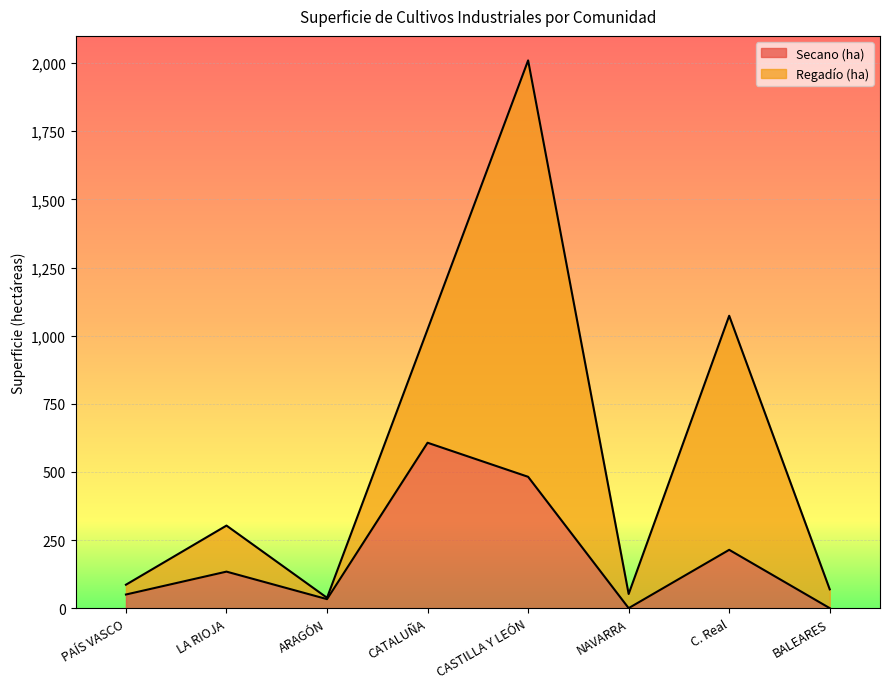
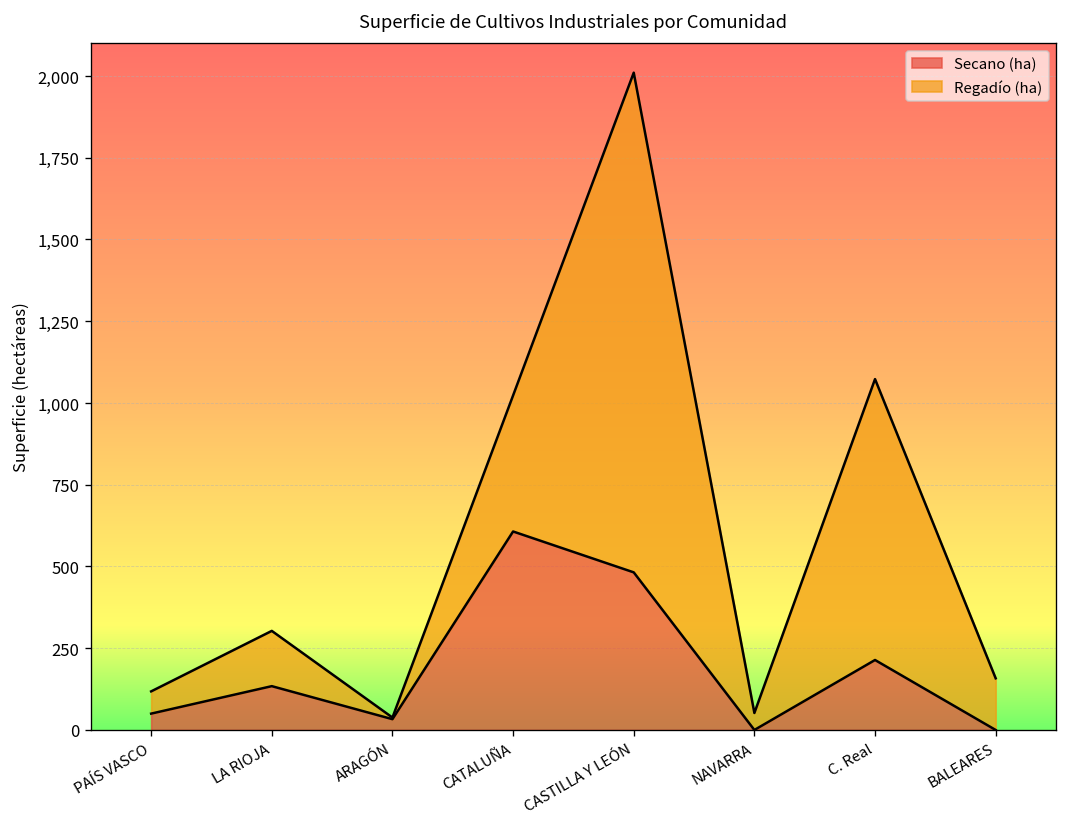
Regadío (ha), PAÍS VASCO: 40 -> 70
Regadío (ha), BALEARES: 70 -> 160
